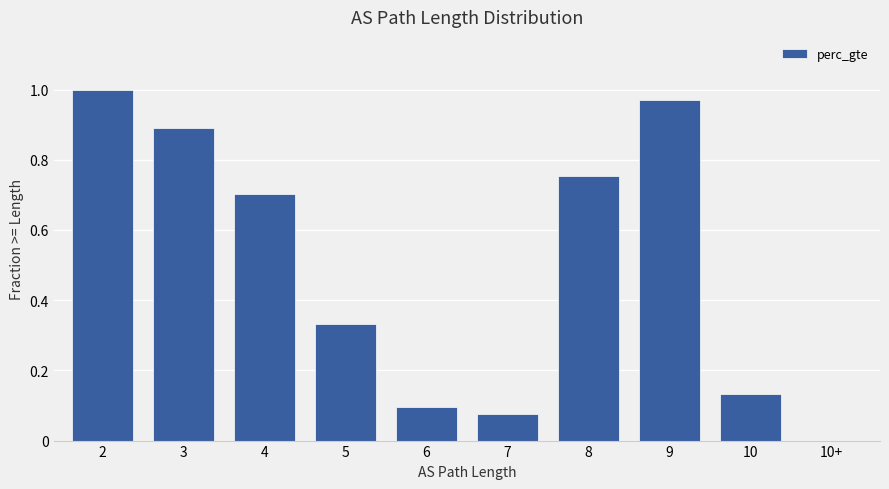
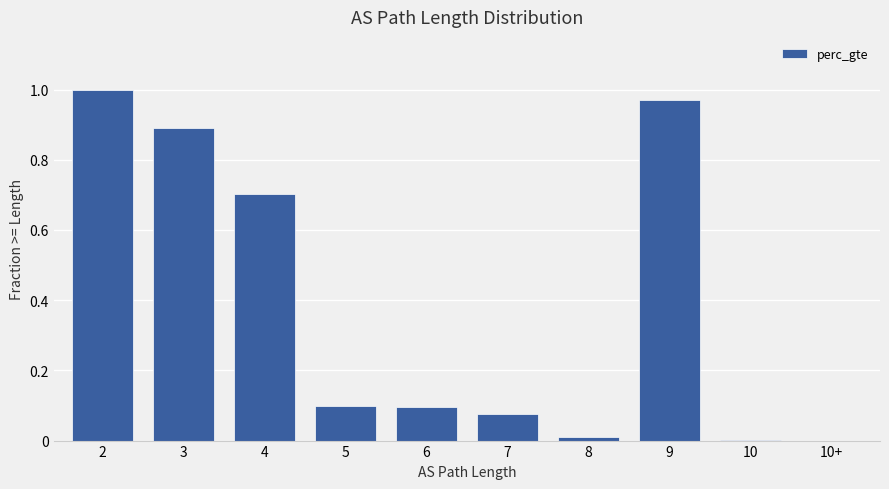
5: 0.33 -> 0.10
8: 0.75 -> 0.01
10: 0.13 -> 0.00
